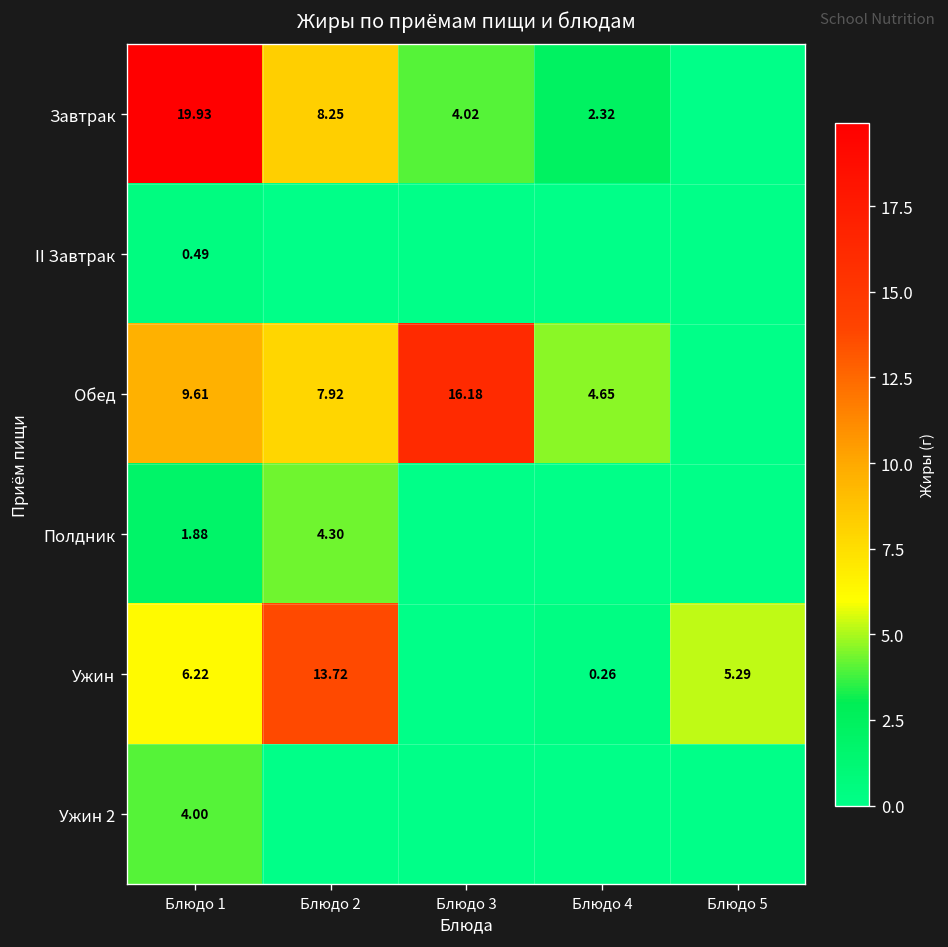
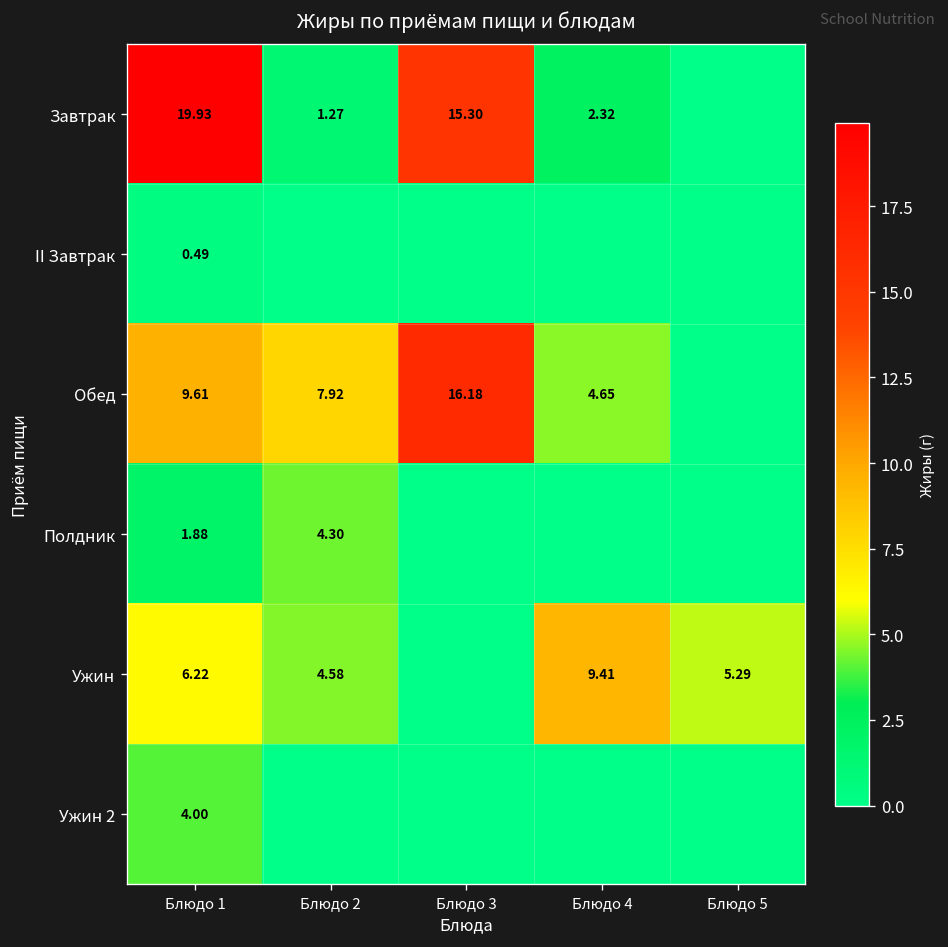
Завтрак, Блюдо 2: 8.25 -> 1.27
Завтрак, Блюдо 3: 4.02 -> 15.30
Ужин, Блюдо 2: 13.72 -> 4.58
Ужин, Блюдо 4: 0.26 -> 9.41
